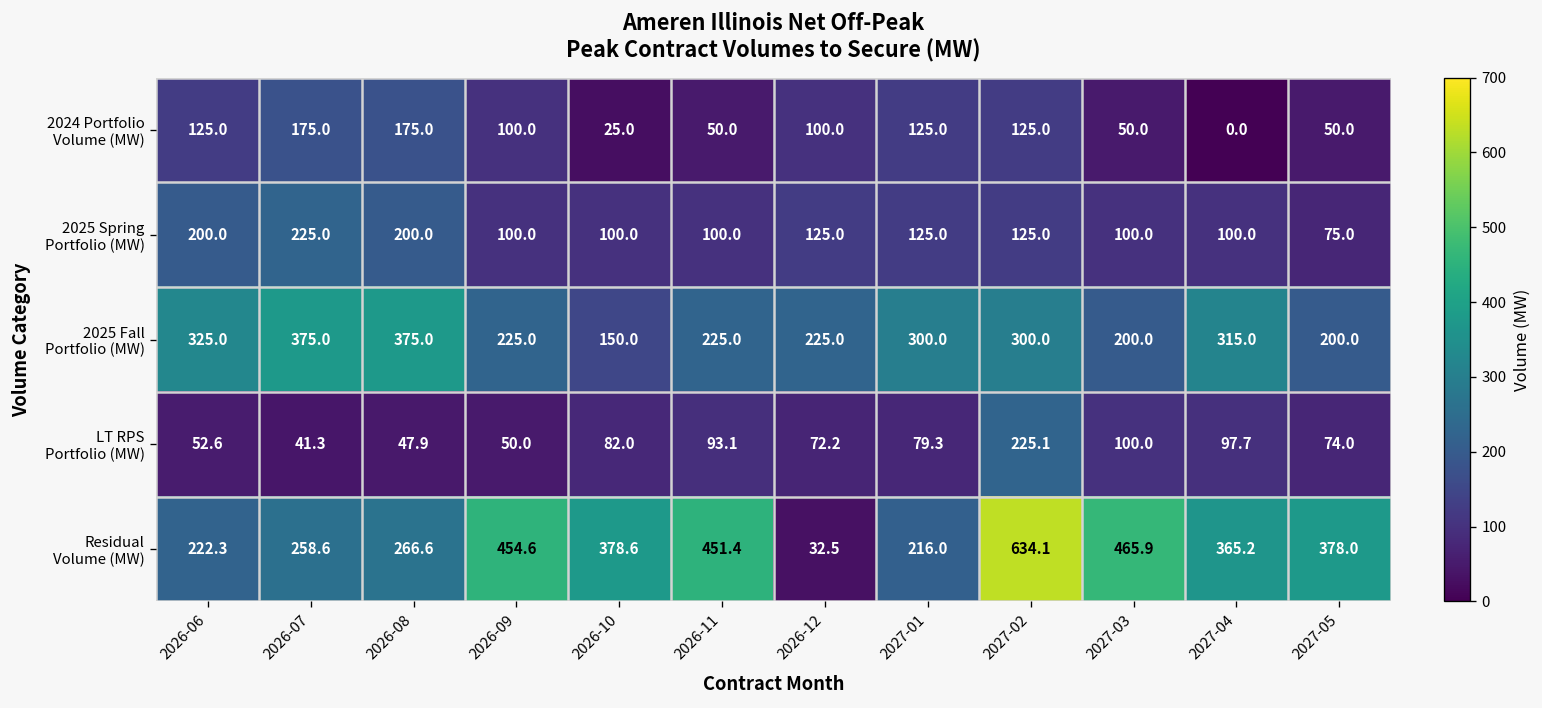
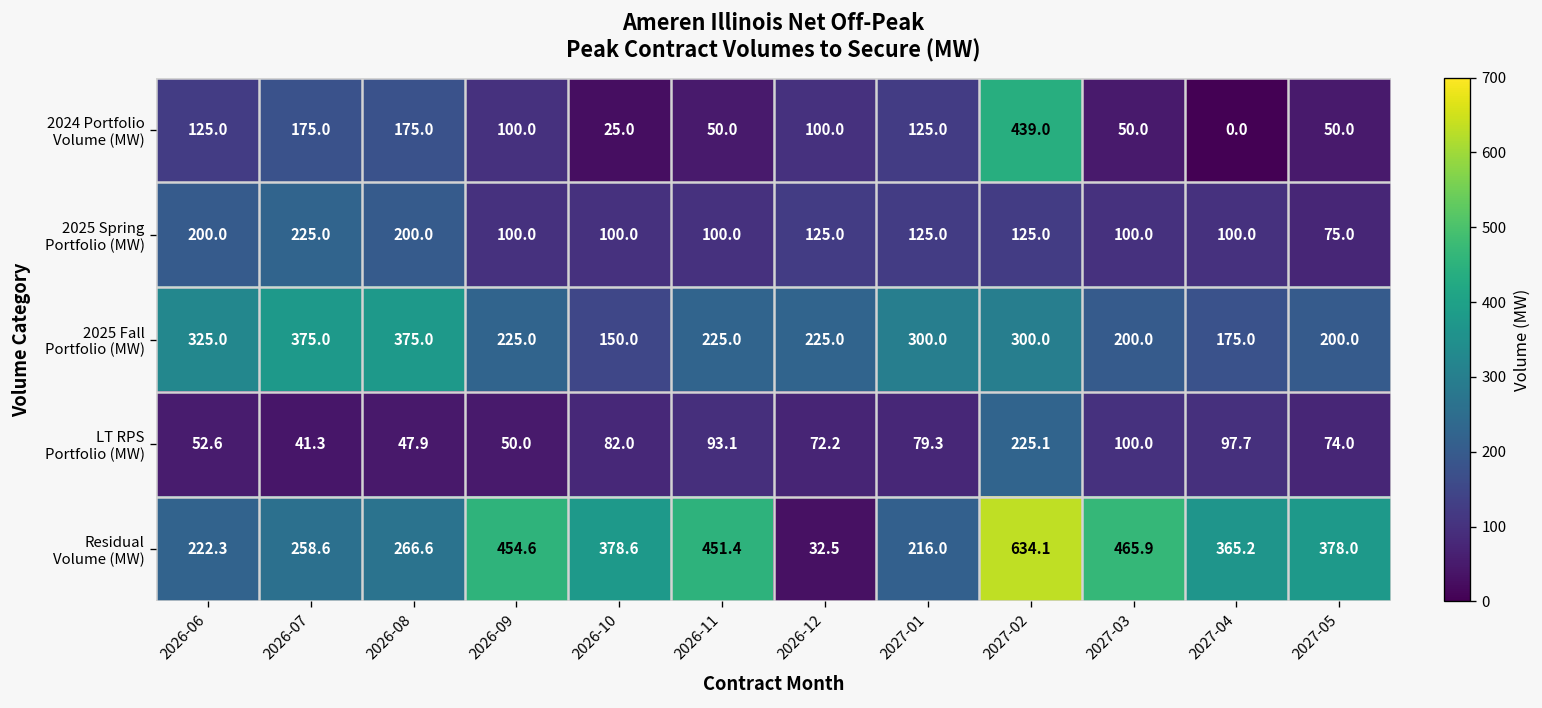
2024 Portfolio Volume (MW), 2027-02: 125.0 -> 439.0
2025 Fall Portfolio (MW), 2027-04: 315.0 -> 175.0
